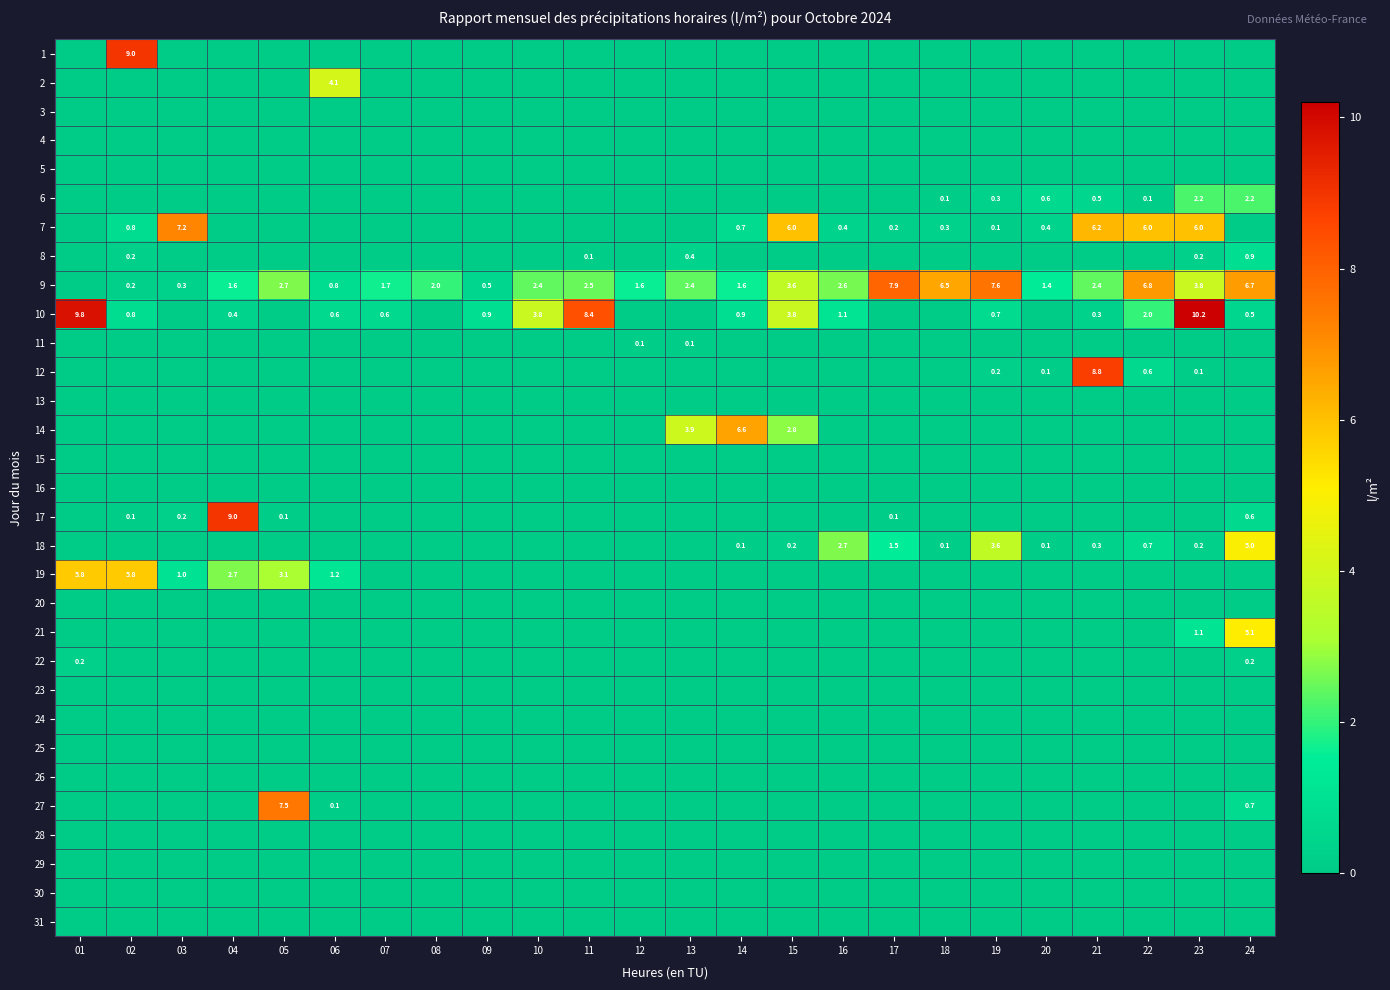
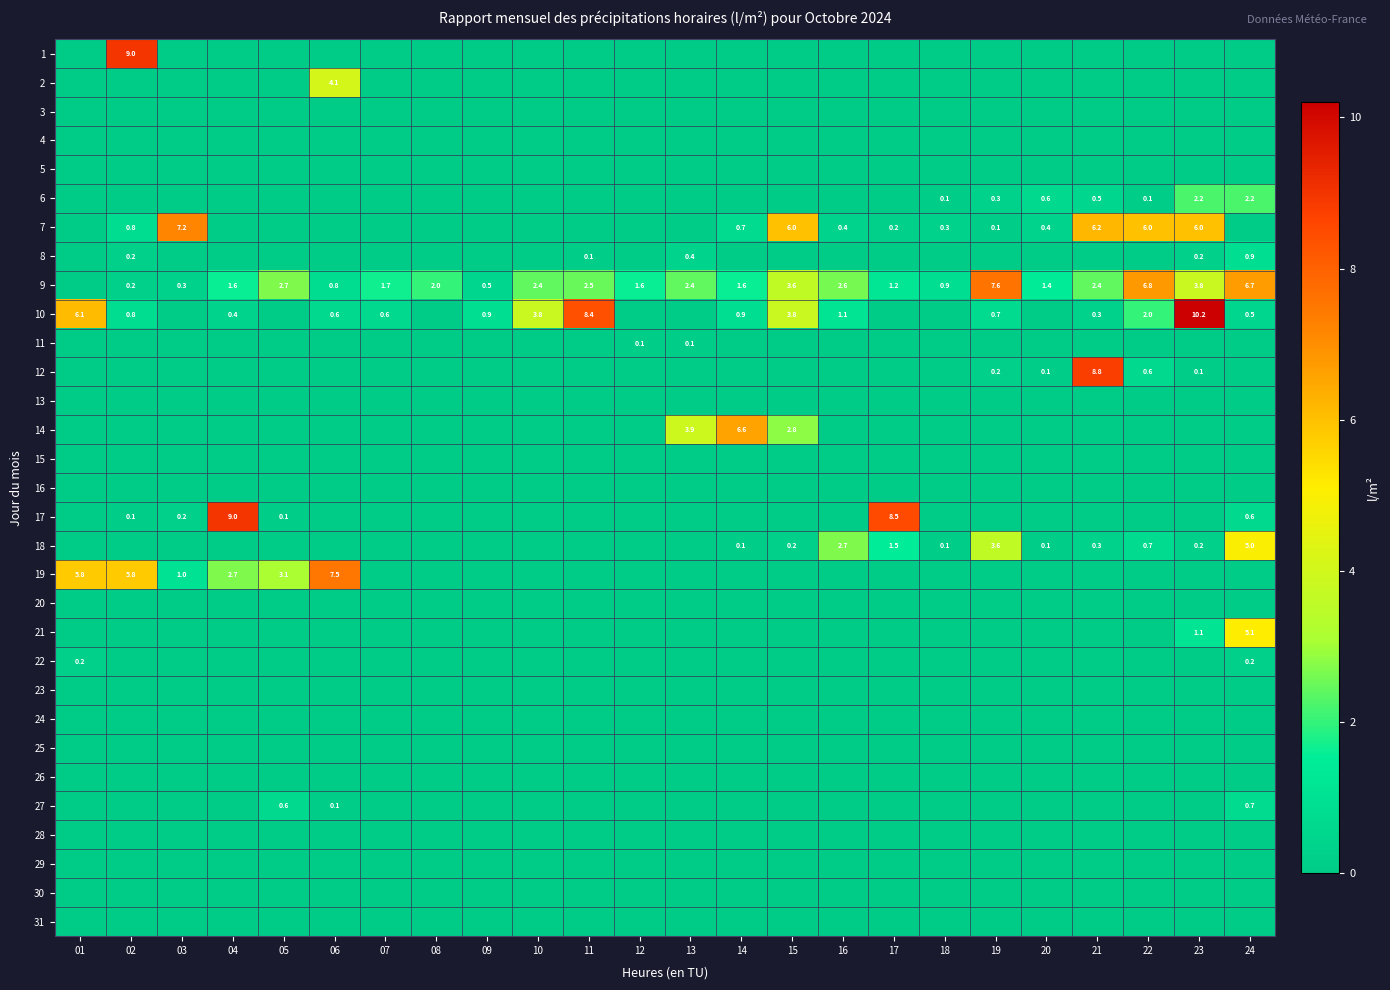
9, 17: 7.9 -> 1.2
9, 18: 6.5 -> 0.9
10, 01: 9.8 -> 6.1
17, 17: 0.1 -> 8.5
19, 06: 1.2 -> 7.5
27, 05: 7.5 -> 0.6
